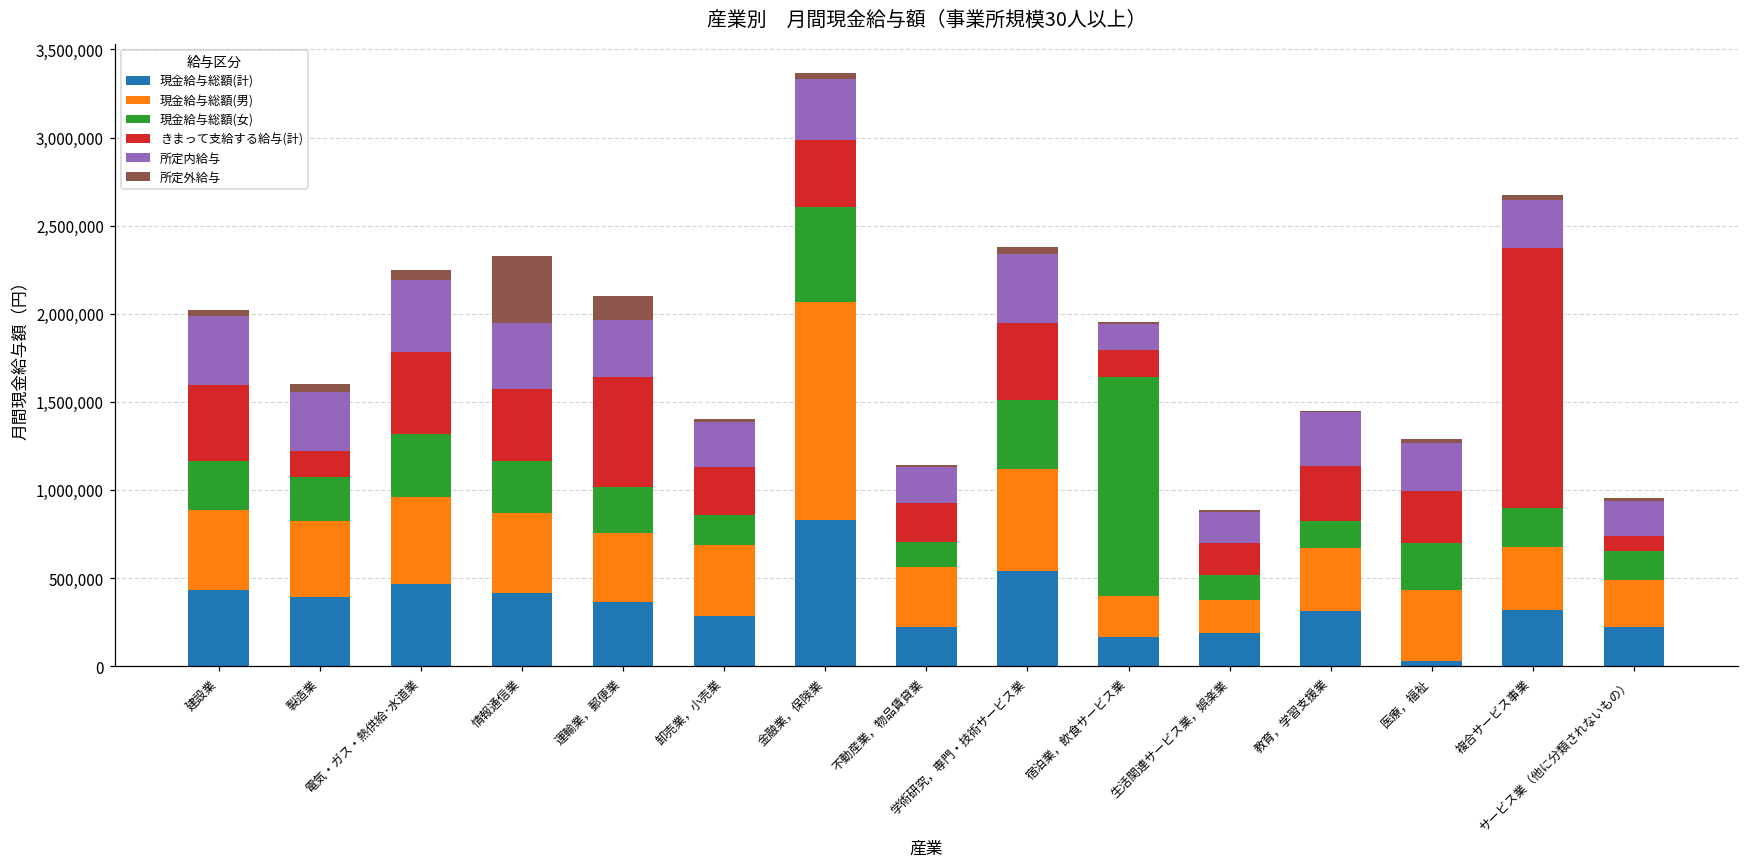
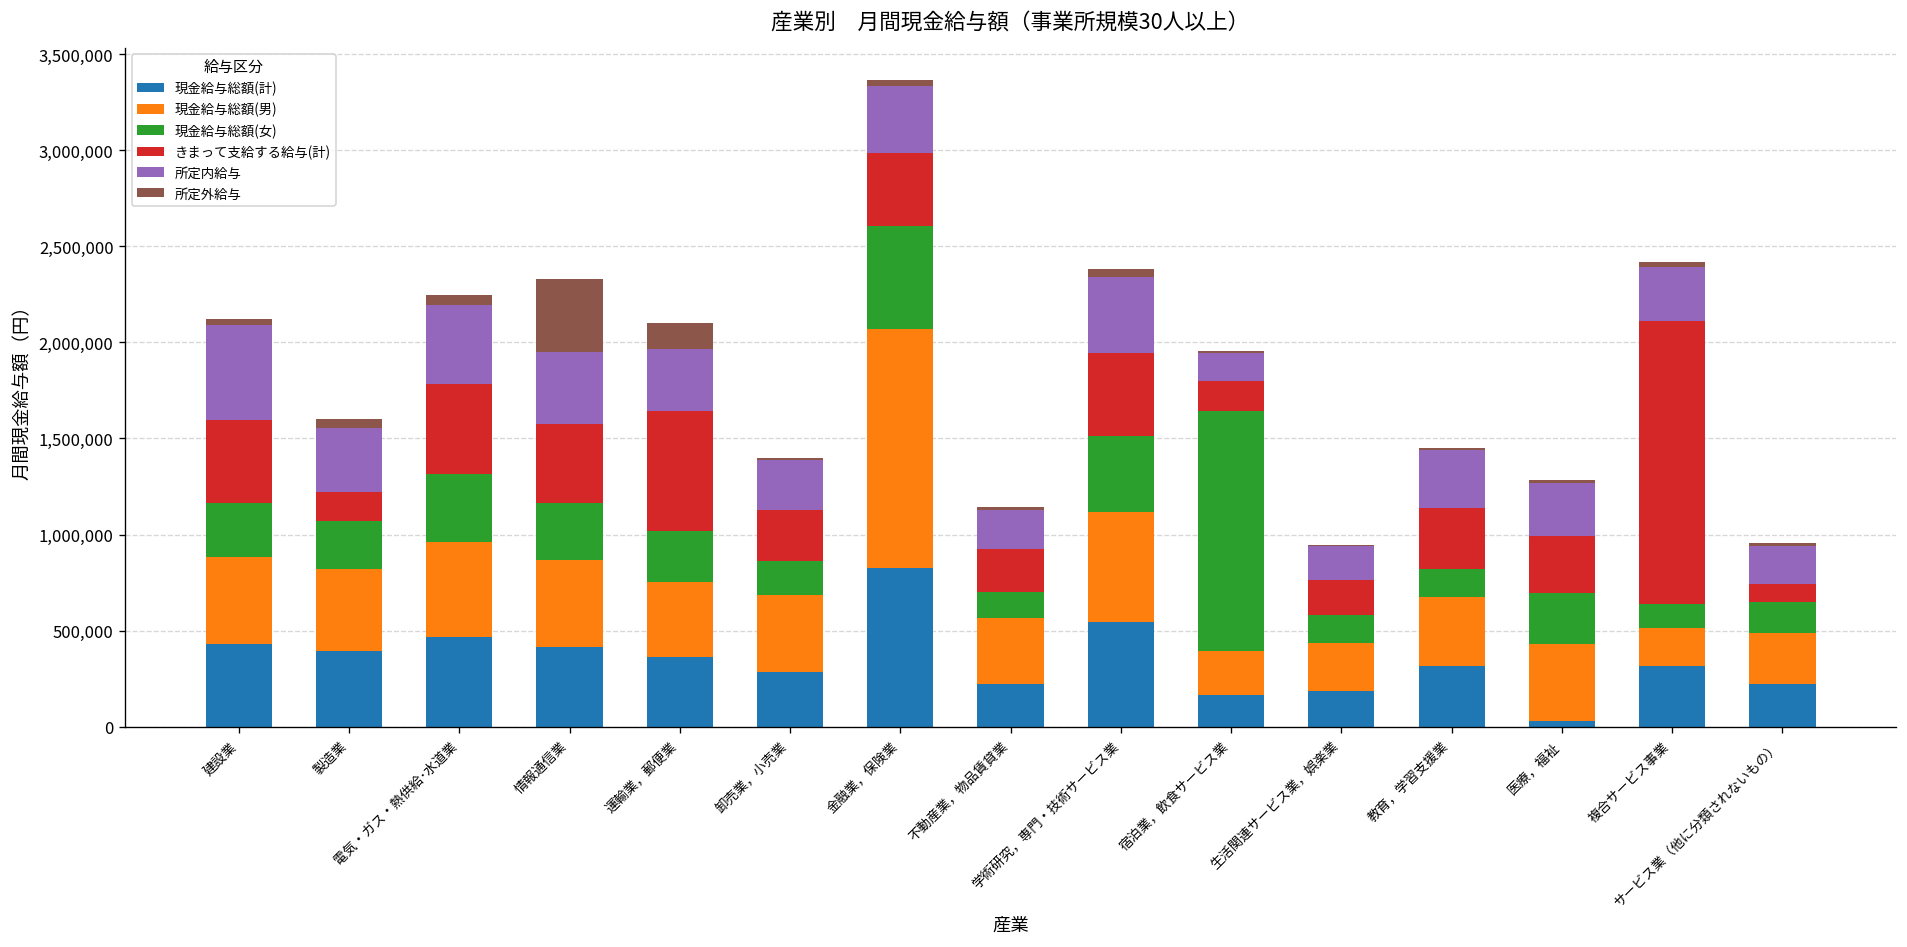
所定内給与, 建設業: 400,000 -> 500,000
現金給与総額(男), 生活関連サービス業，娯楽業: 190,000 -> 250,000
現金給与総額(男), 複合サービス事業: 360,000 -> 200,000
現金給与総額(女), 複合サービス事業: 220,000 -> 130,000
